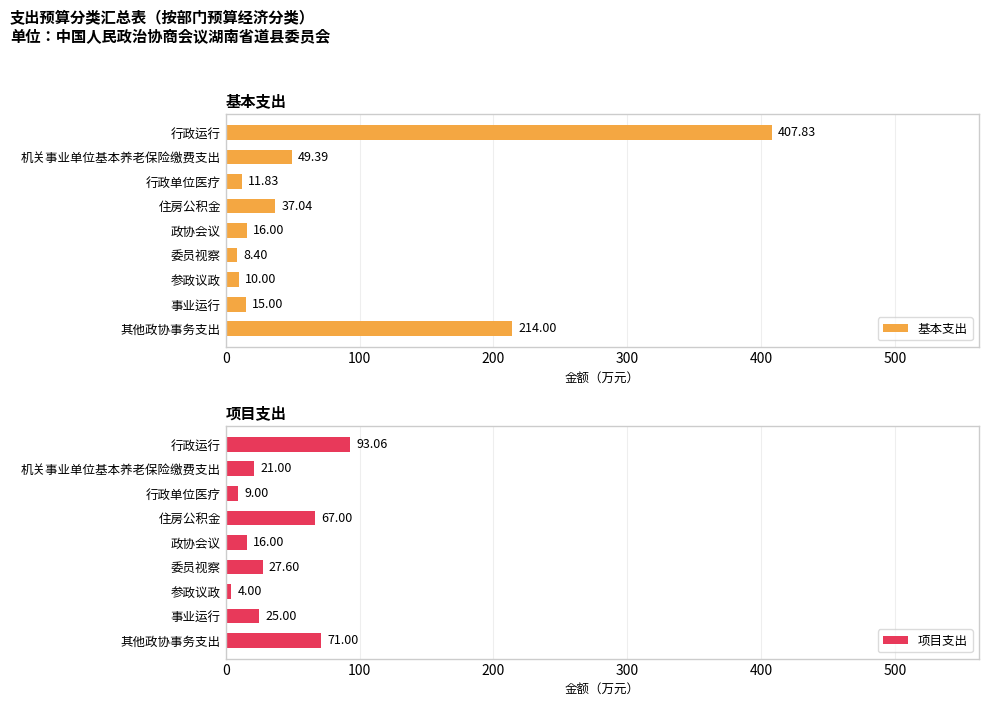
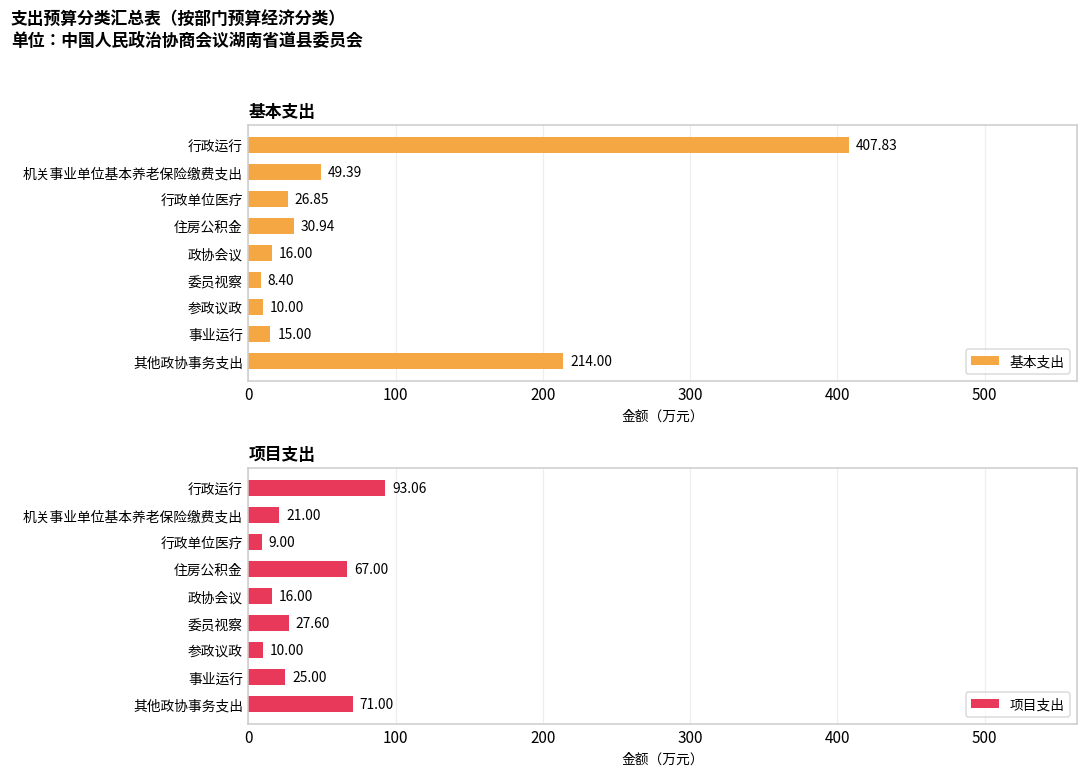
基本支出, 行政单位医疗: 11.83 -> 26.85
基本支出, 住房公积金: 37.04 -> 30.94
项目支出, 参政议政: 4.00 -> 10.00
